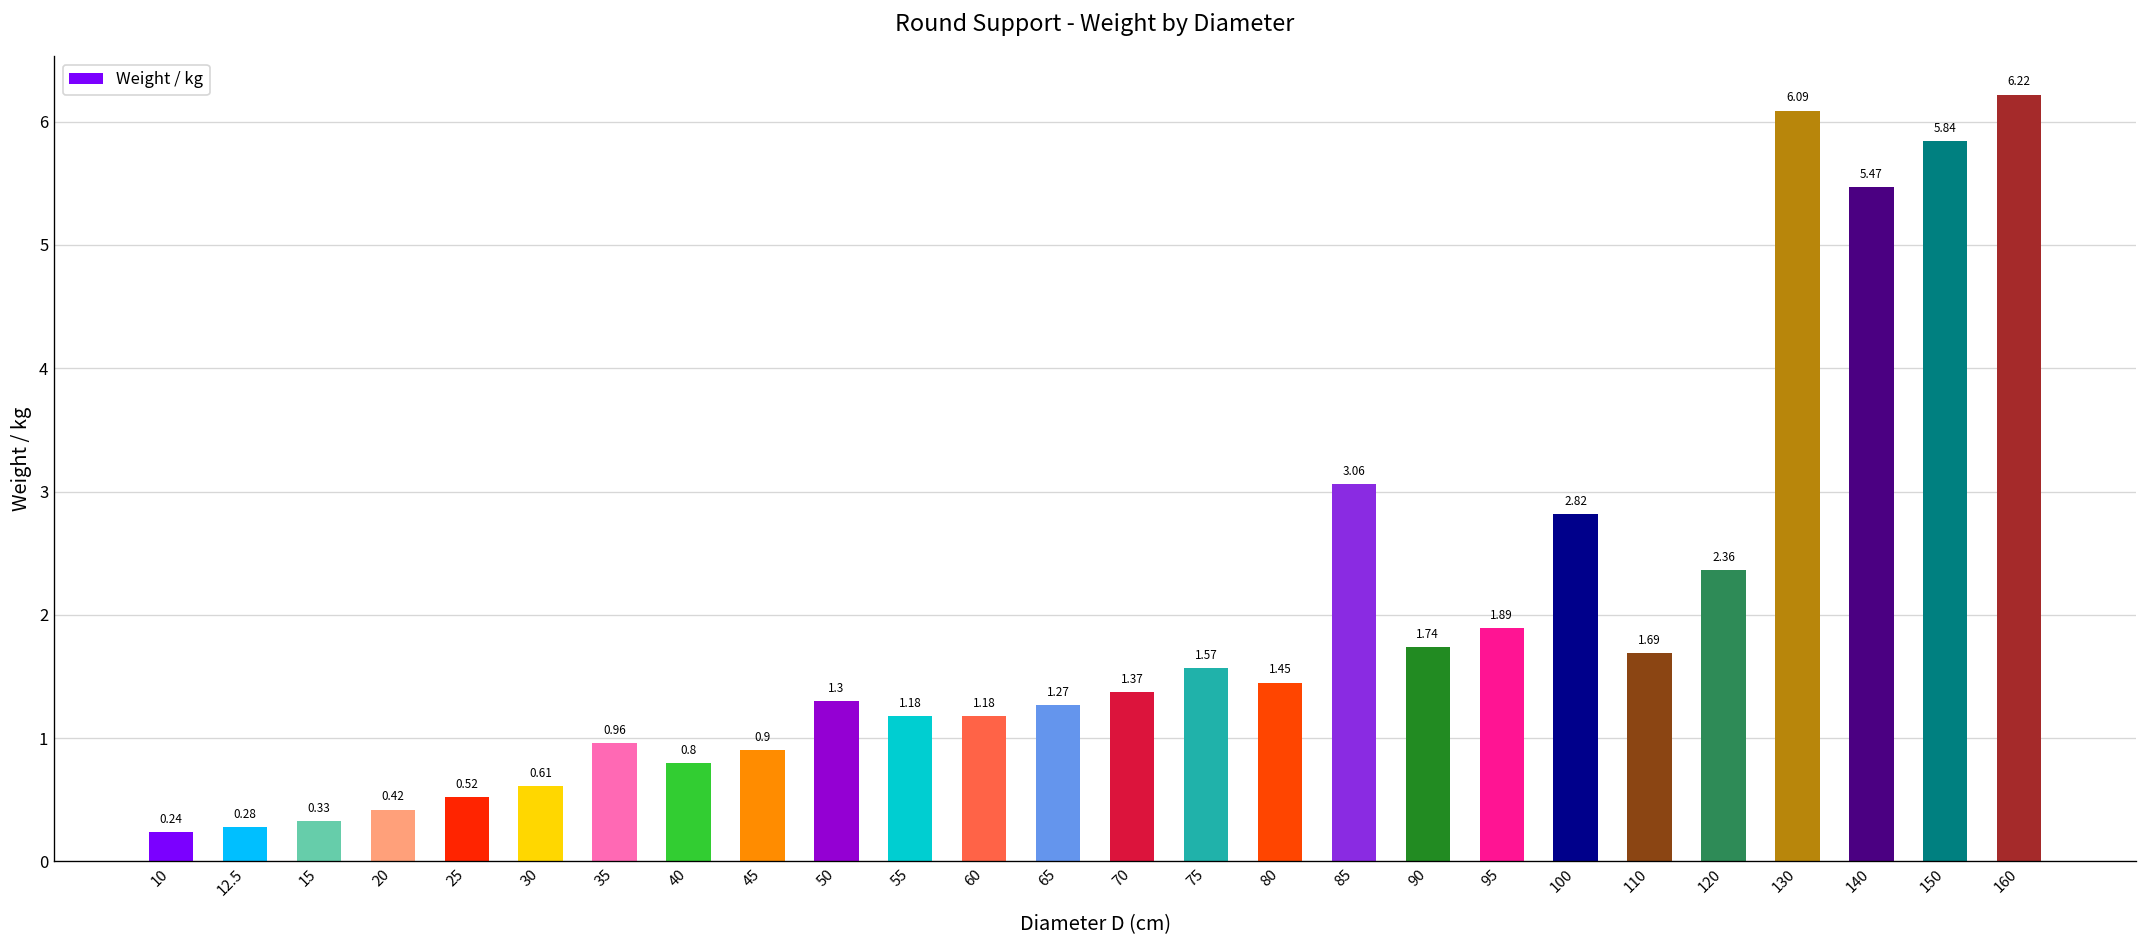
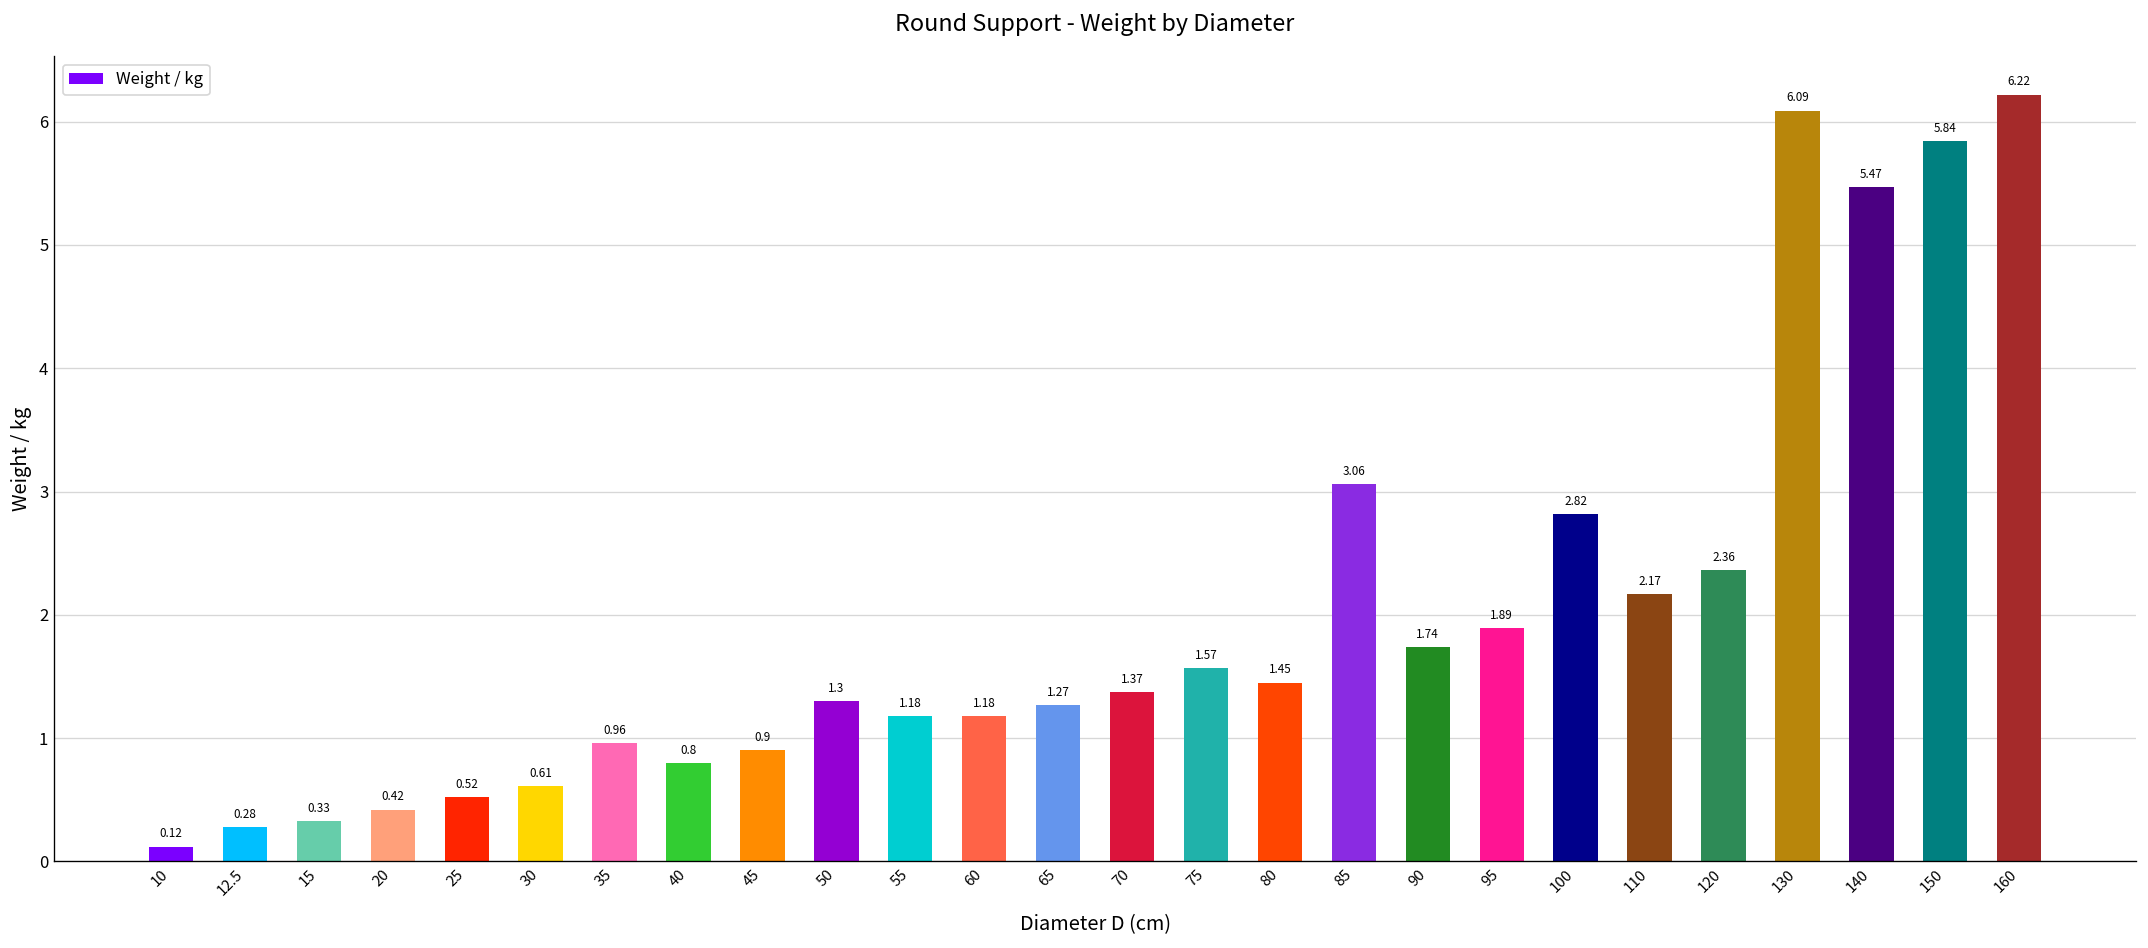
10: 0.24 -> 0.12
110: 1.69 -> 2.17
